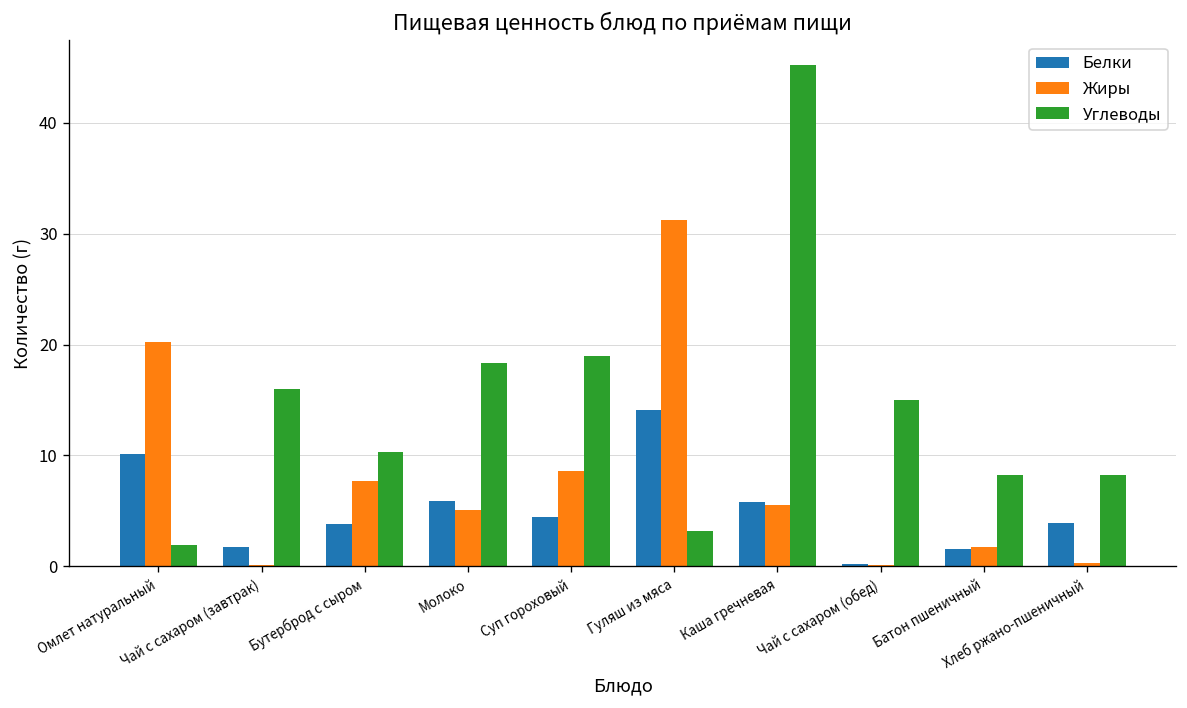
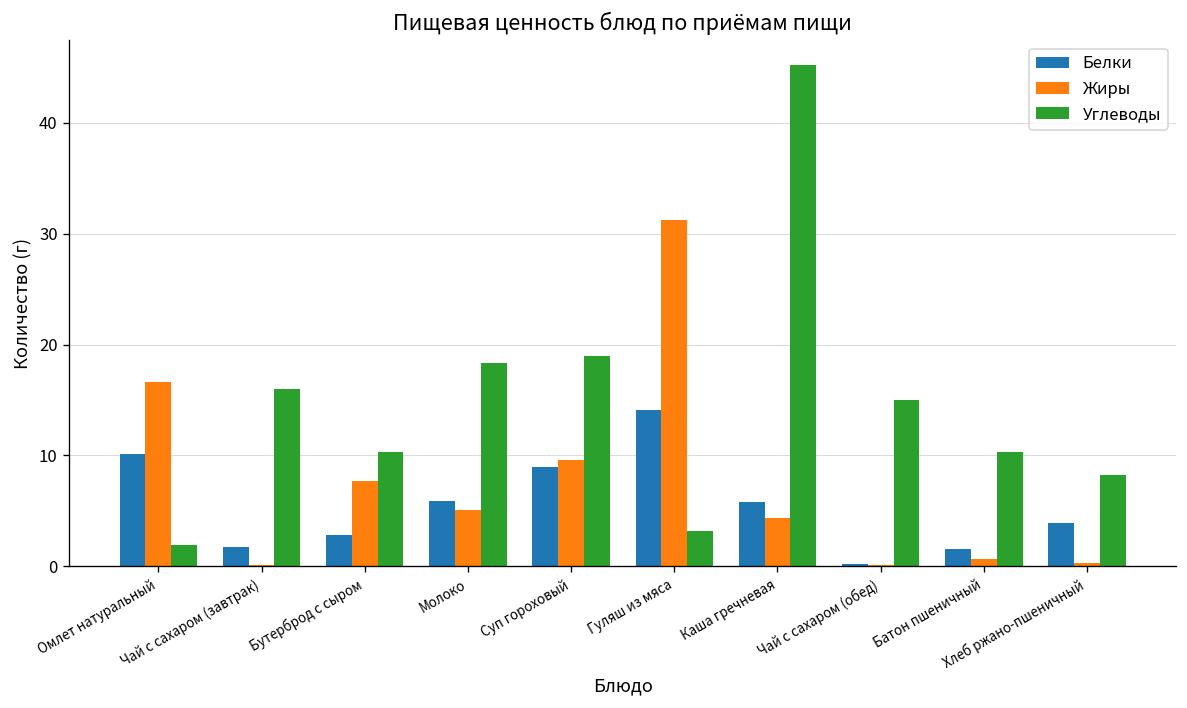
Жиры, Омлет натуральный: 20 -> 17
Белки, Бутерброд с сыром: 4 -> 3
Белки, Суп гороховый: 4 -> 9
Жиры, Суп гороховый: 9 -> 10
Жиры, Каша гречневая: 6 -> 4
Жиры, Батон пшеничный: 2 -> 1
Углеводы, Батон пшеничный: 8 -> 10
